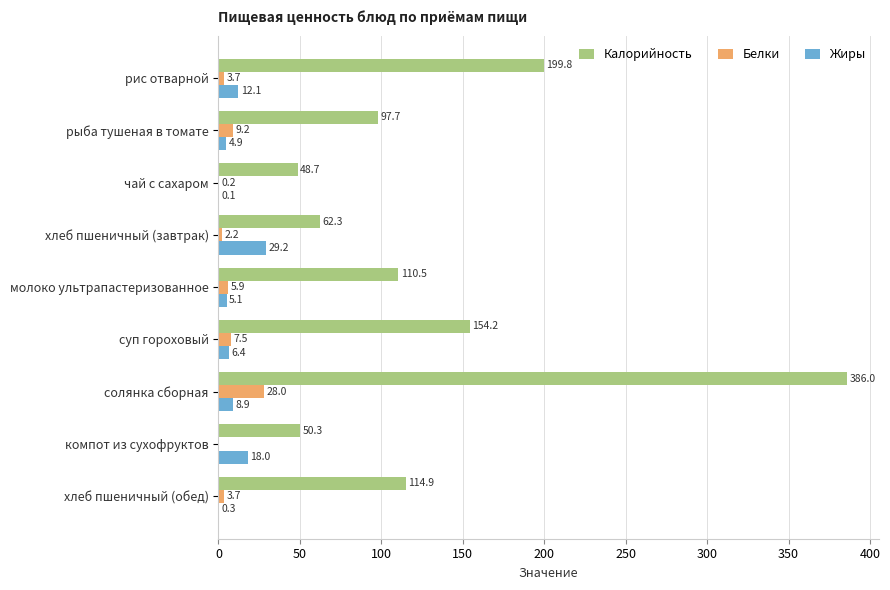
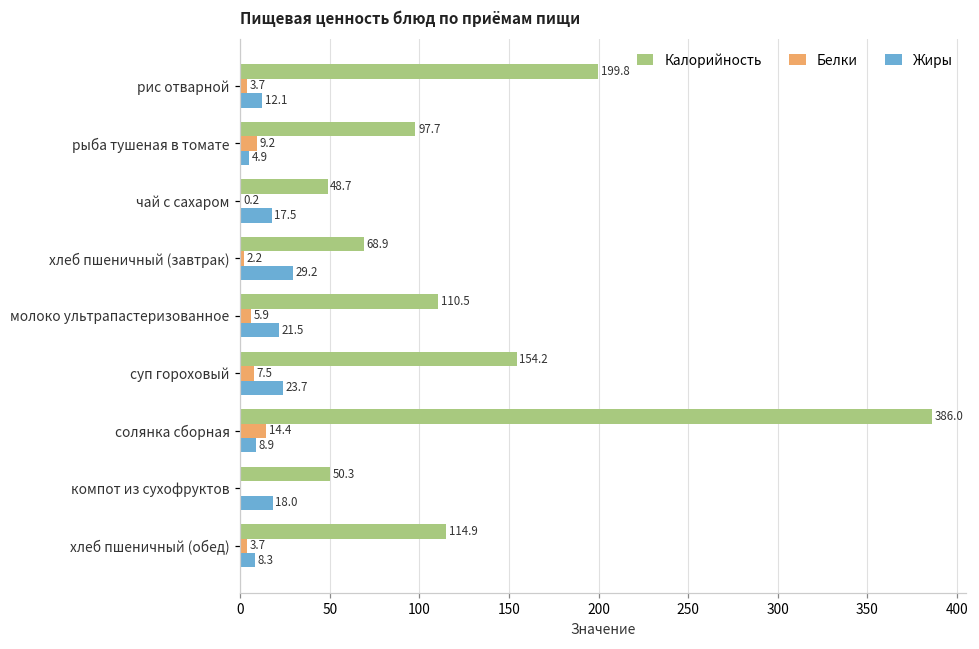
Жиры, чай с сахаром: 0.1 -> 17.5
Калорийность, хлеб пшеничный (завтрак): 62.3 -> 68.9
Жиры, молоко ультрапастеризованное: 5.1 -> 21.5
Жиры, суп гороховый: 6.4 -> 23.7
Белки, солянка сборная: 28.0 -> 14.4
Жиры, хлеб пшеничный (обед): 0.3 -> 8.3
